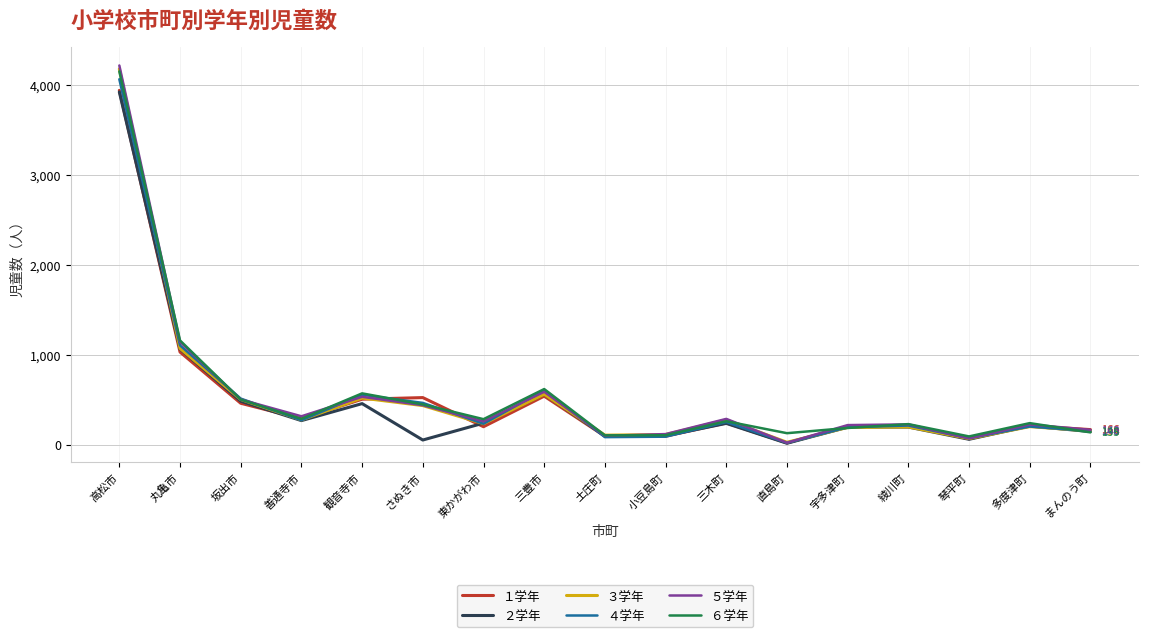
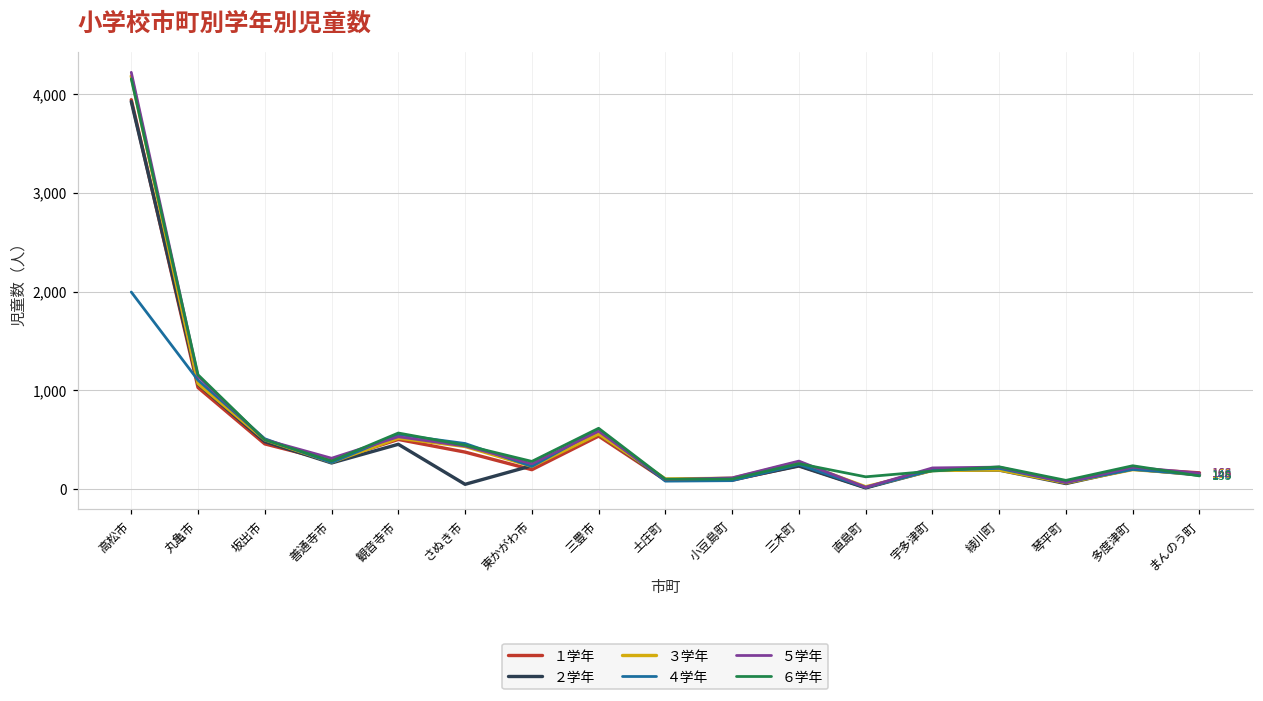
４学年, 高松市: 4,100 -> 2,000
１学年, さぬき市: 500 -> 400
